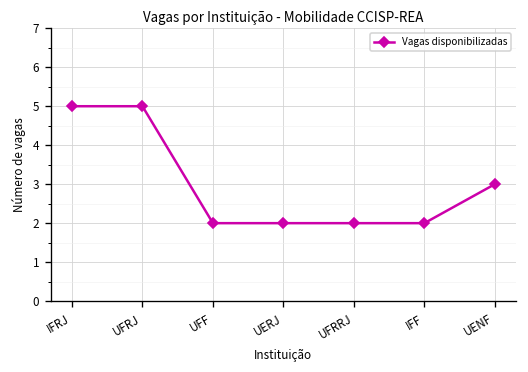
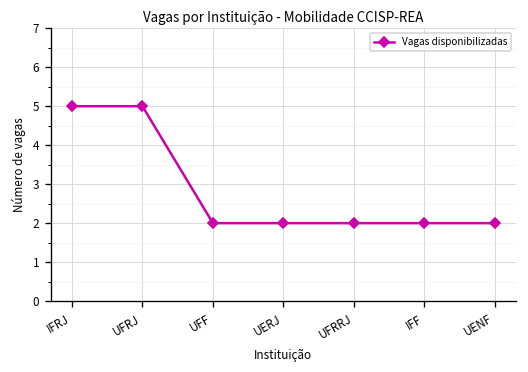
UENF: 3 -> 2
